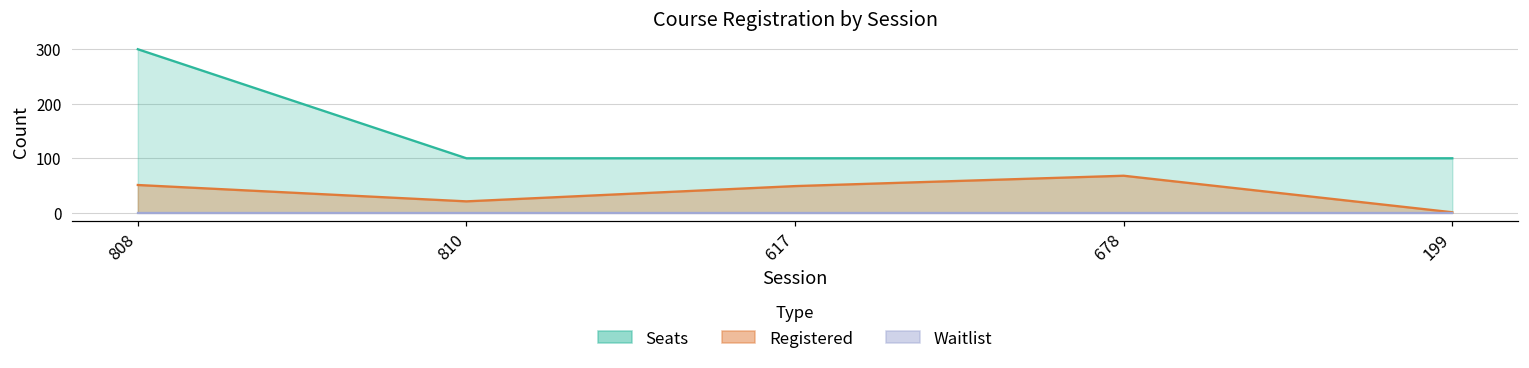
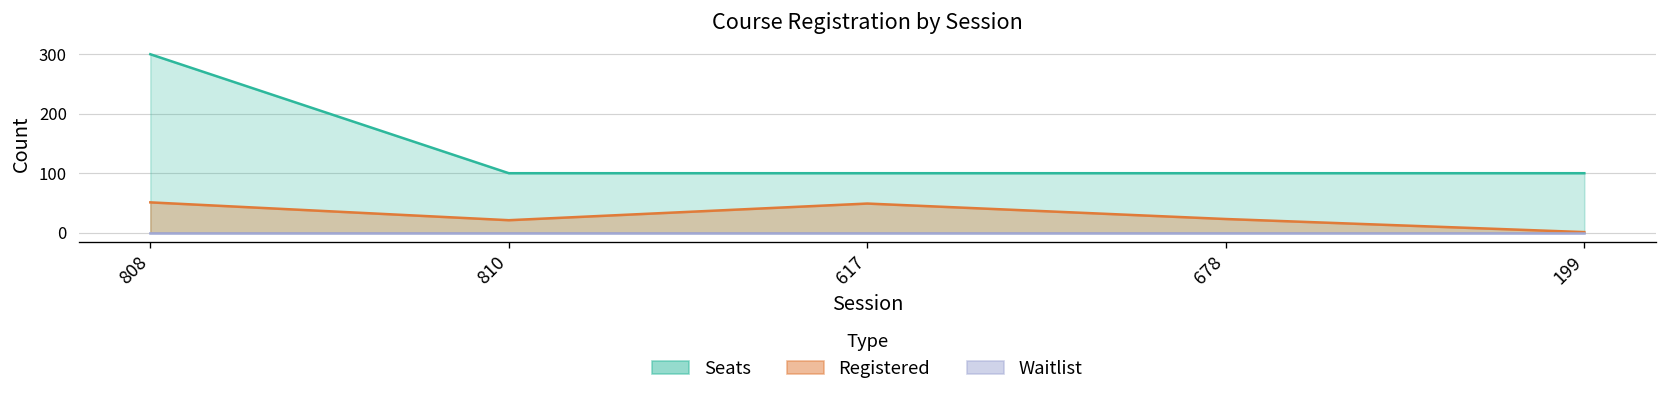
Registered, 678: 70 -> 20
